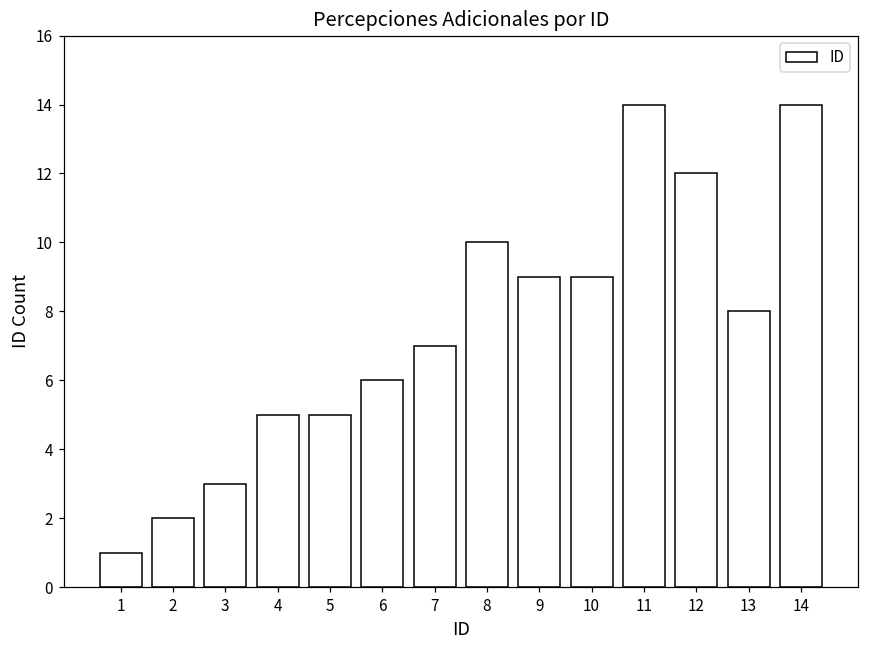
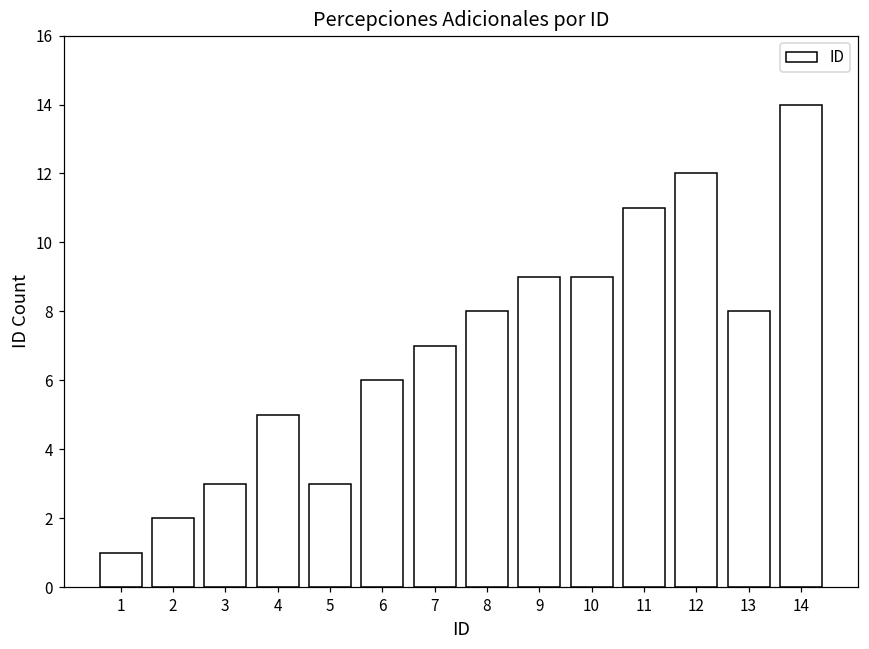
5: 5 -> 3
8: 10 -> 8
11: 14 -> 11
